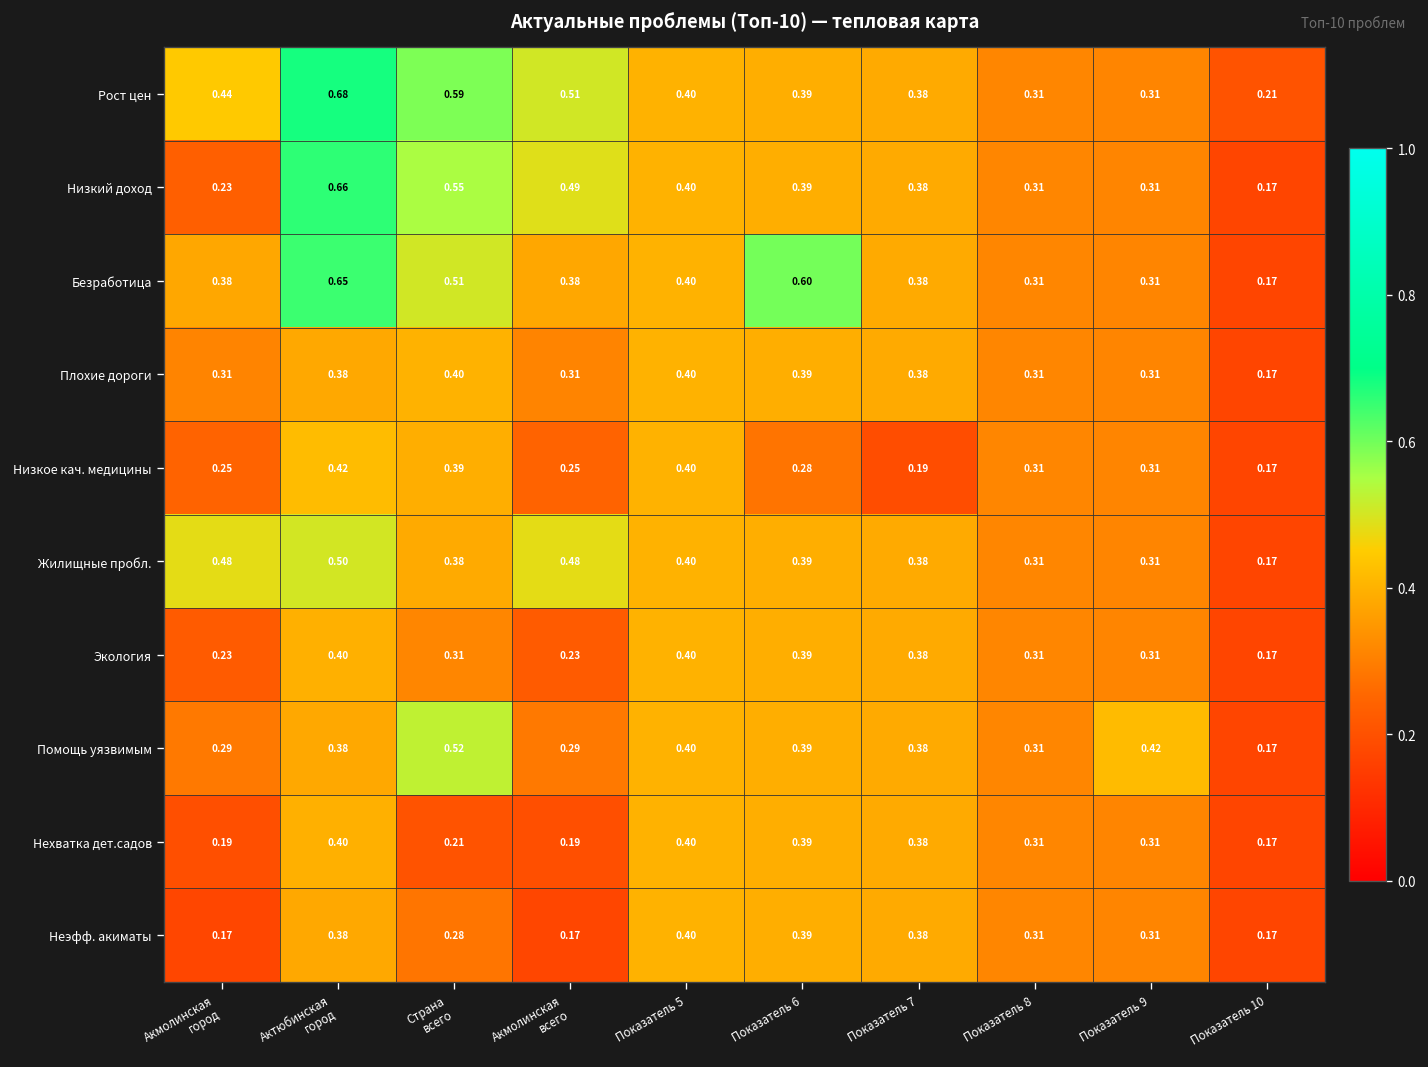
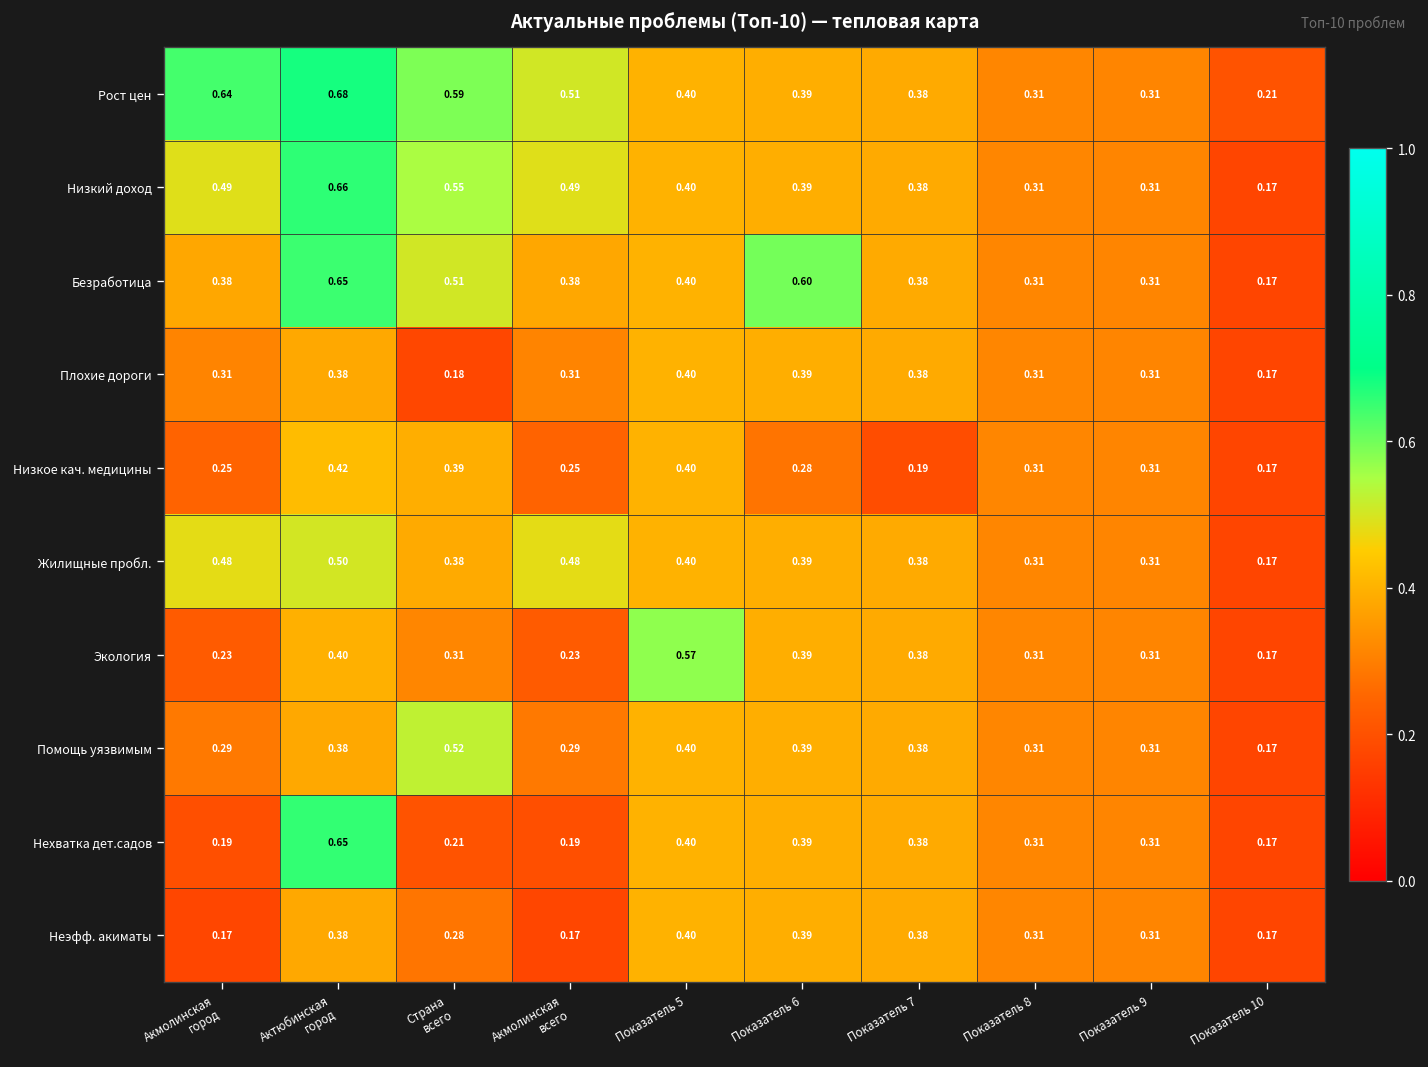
Рост цен, Акмолинская город: 0.44 -> 0.64
Низкий доход, Акмолинская город: 0.23 -> 0.49
Плохие дороги, Страна всего: 0.40 -> 0.18
Экология, Показатель 5: 0.40 -> 0.57
Помощь уязвимым, Показатель 9: 0.42 -> 0.31
Нехватка дет.садов, Актюбинская город: 0.40 -> 0.65
